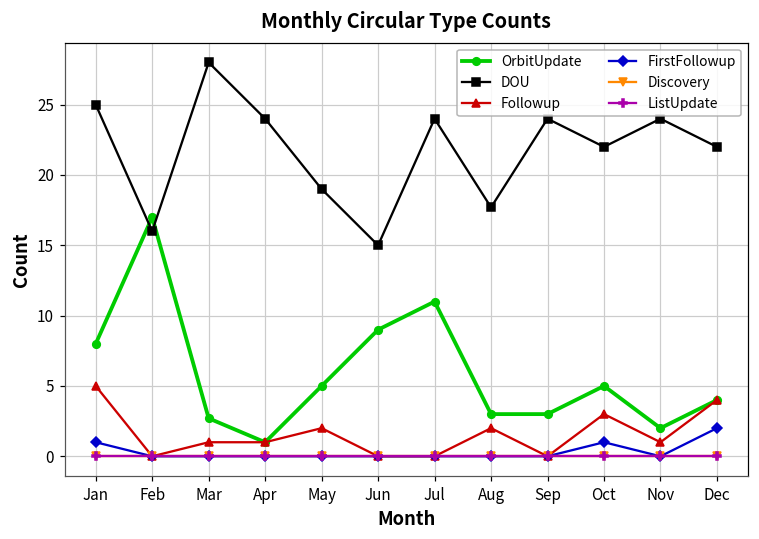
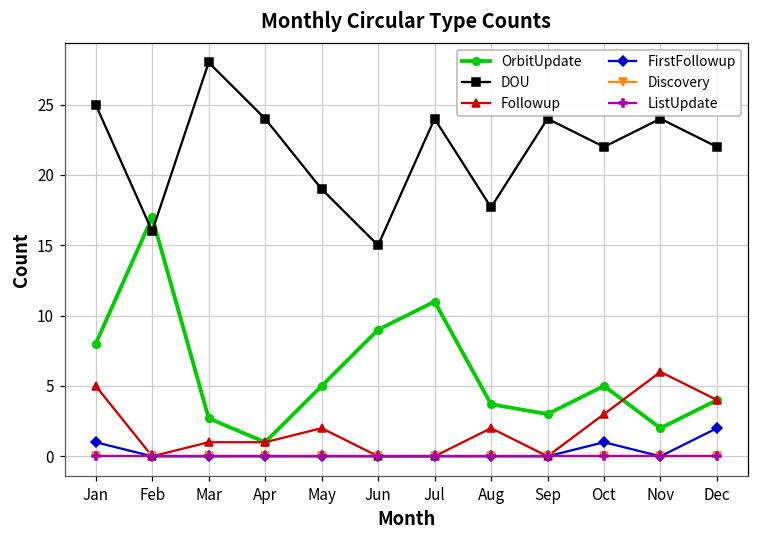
OrbitUpdate, Aug: 3.0 -> 3.7
Followup, Nov: 1 -> 6
